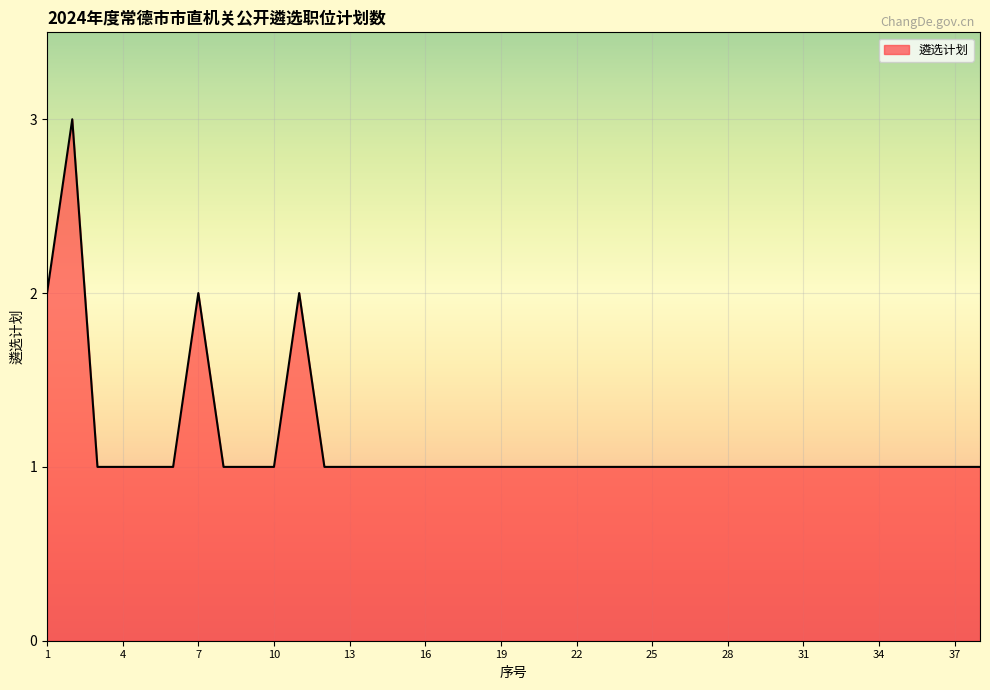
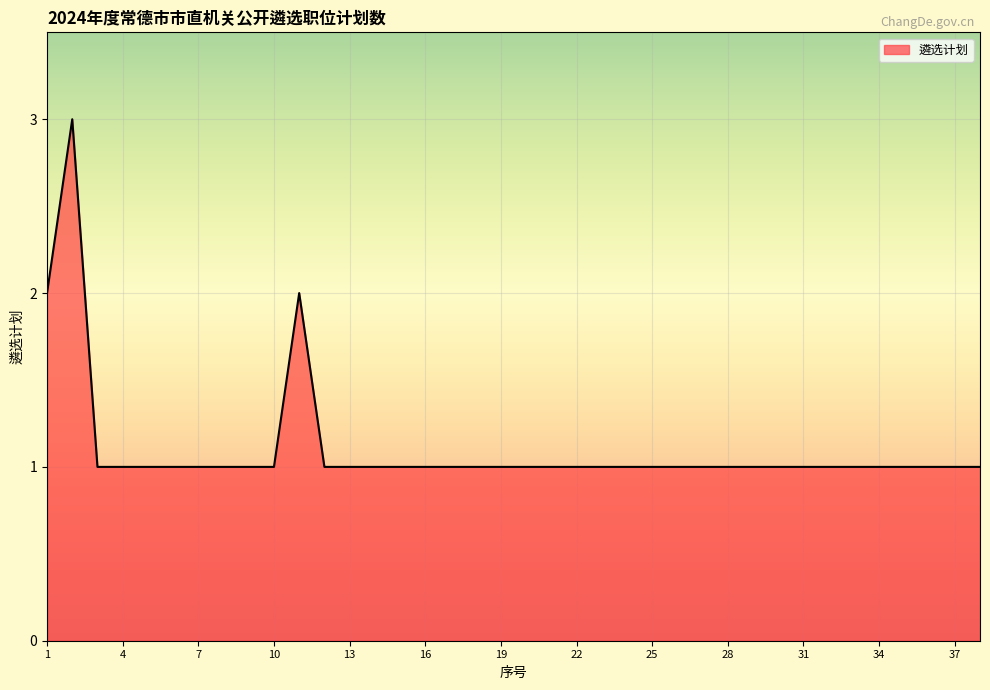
7: 2 -> 1
